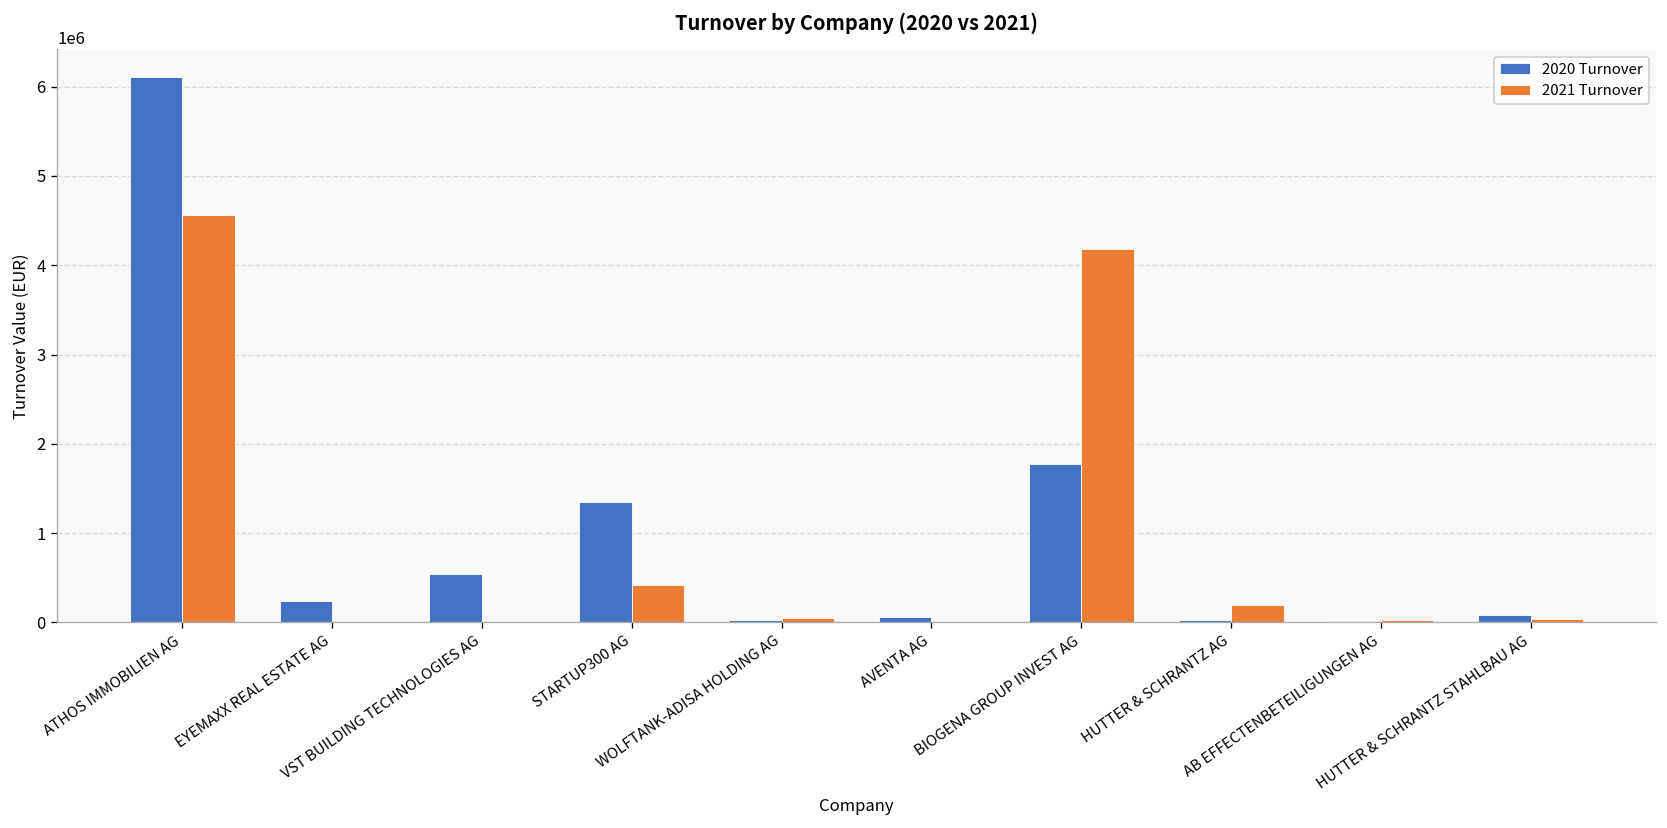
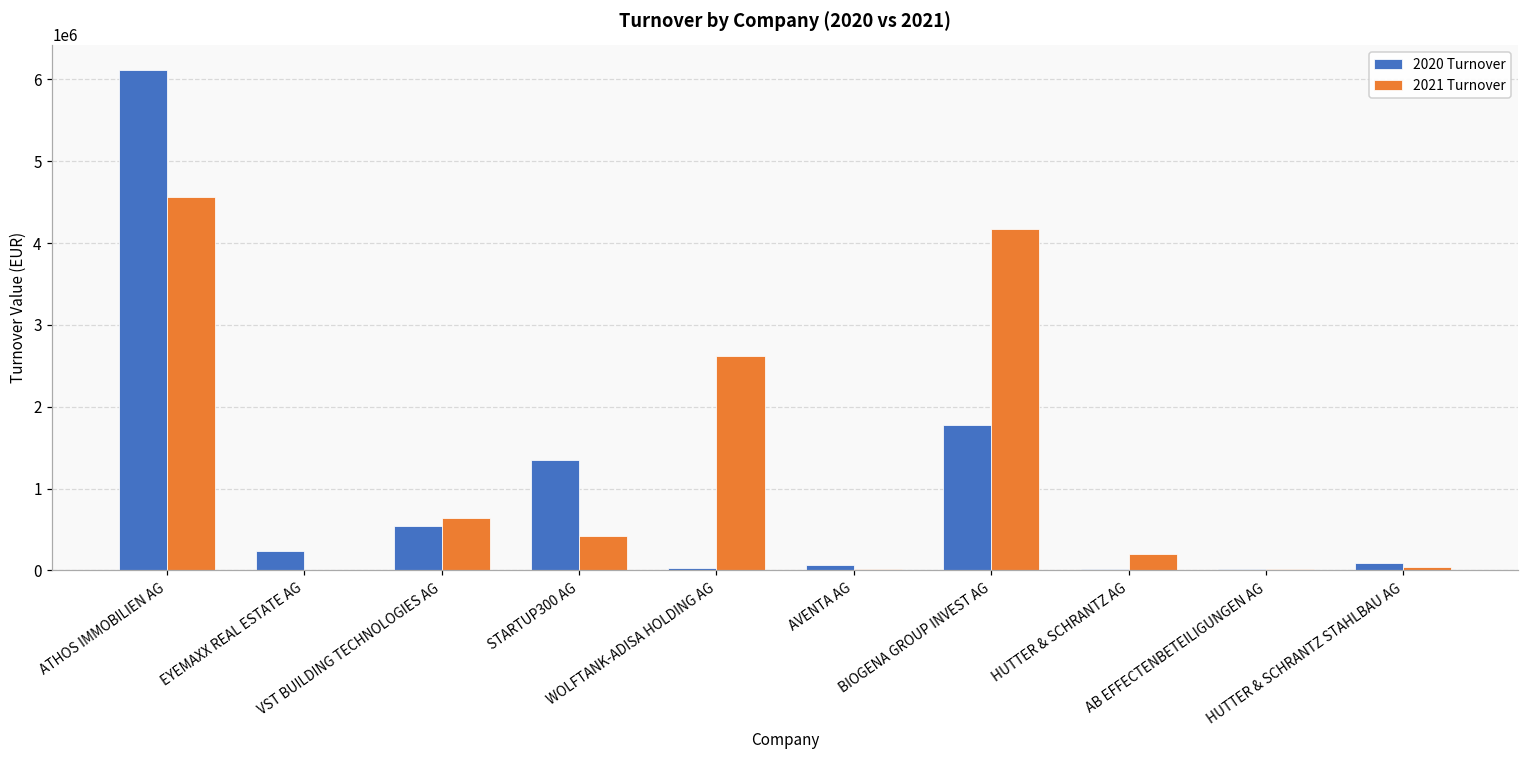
2021 Turnover, VST BUILDING TECHNOLOGIES AG: 0 -> 600000
2021 Turnover, WOLFTANK-ADISA HOLDING AG: 0 -> 2600000
